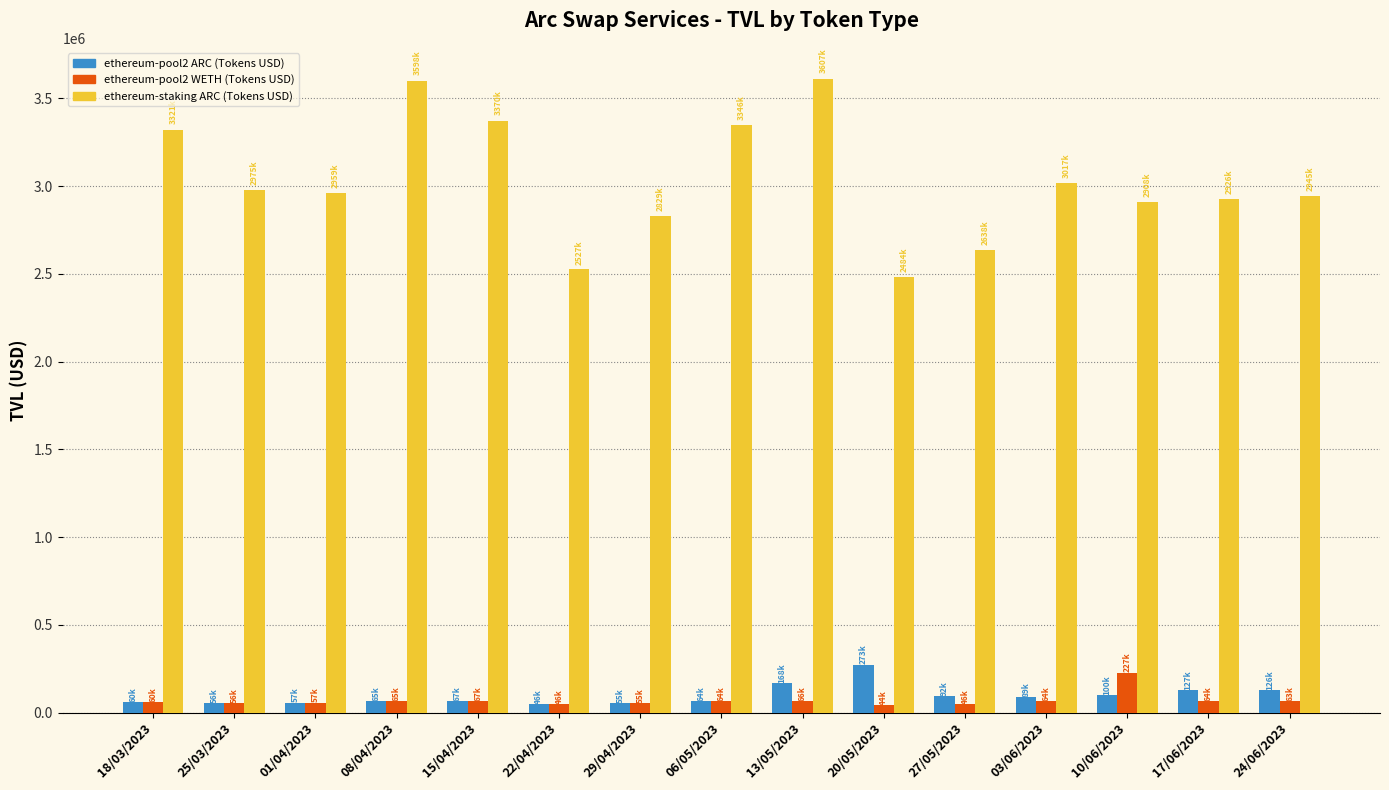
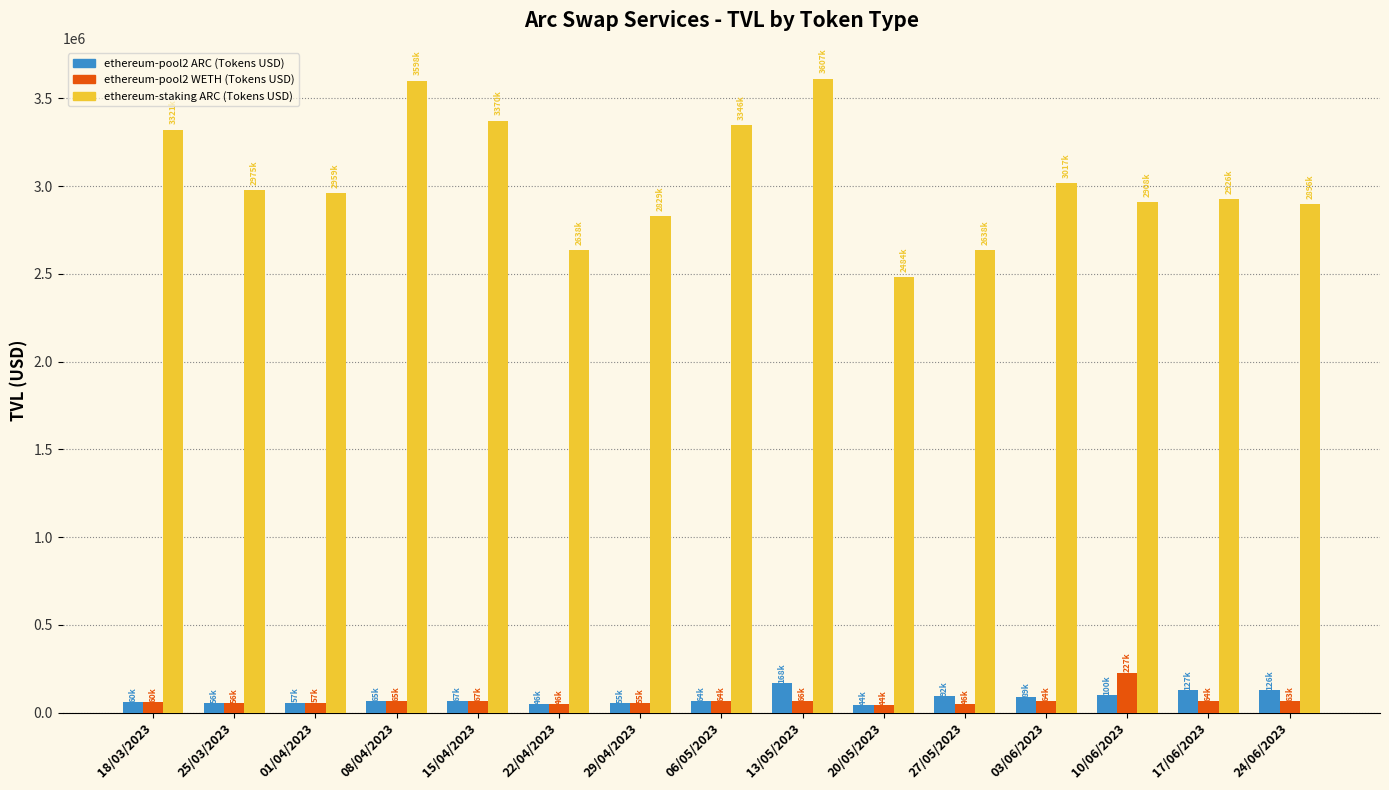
ethereum-staking ARC (Tokens USD), 22/04/2023: 2527k -> 2638k
ethereum-pool2 ARC (Tokens USD), 20/05/2023: 273k -> 44k
ethereum-staking ARC (Tokens USD), 24/06/2023: 2945k -> 2896k
